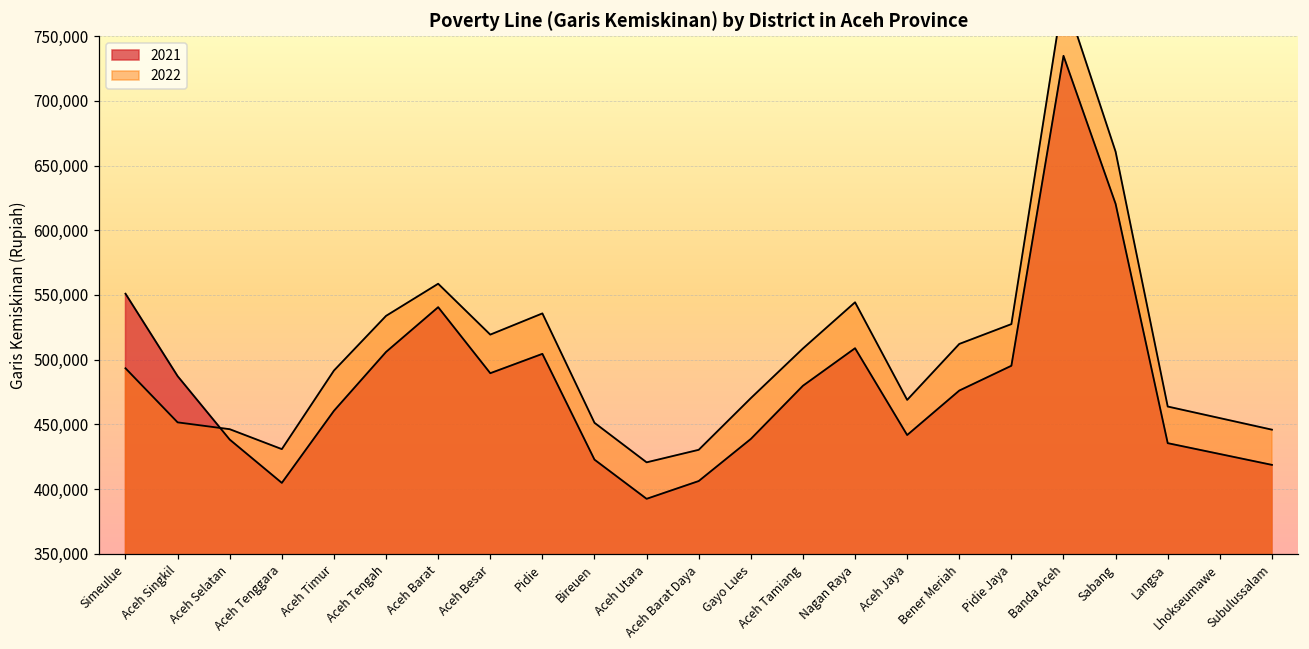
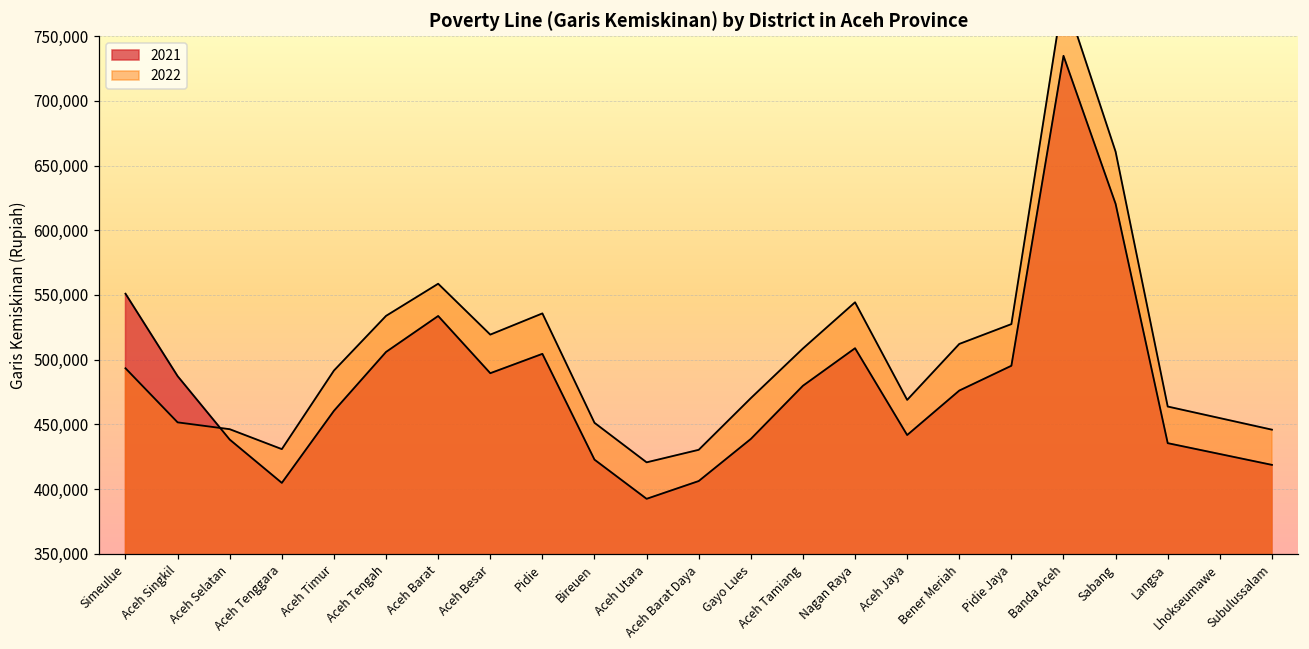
2021, Aceh Barat: 541,000 -> 534,000
